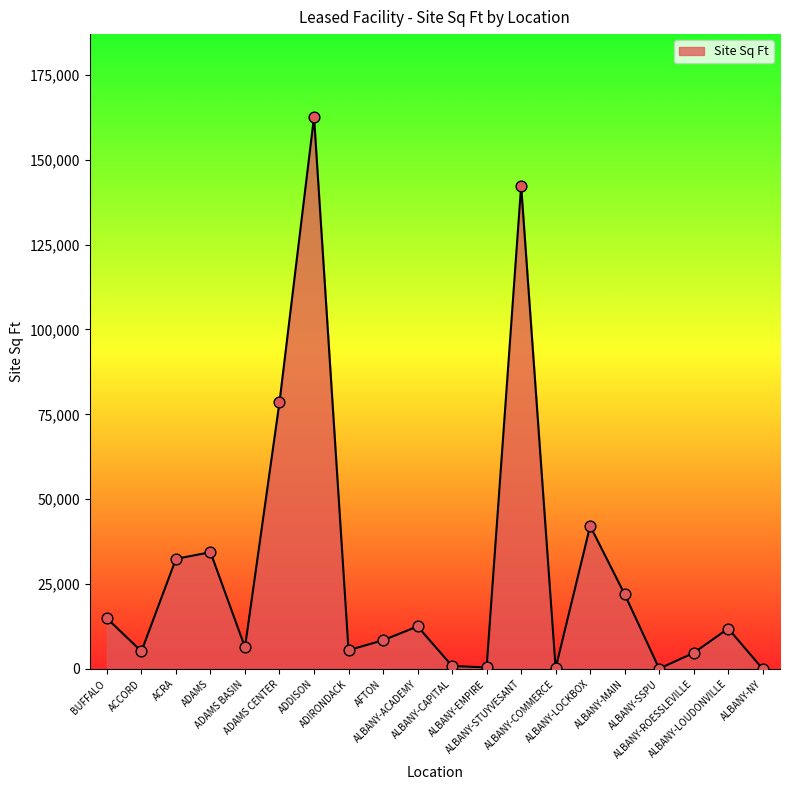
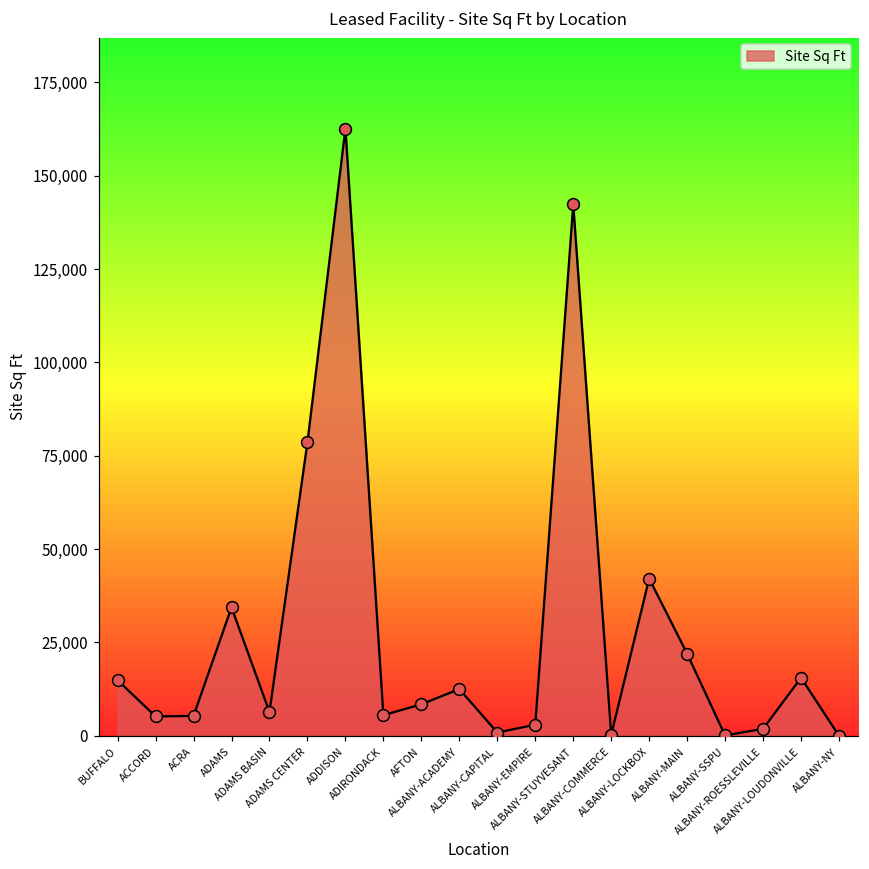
ACRA: 32,000 -> 5,000
ALBANY-EMPIRE: 0 -> 3,000
ALBANY-ROESSLEVILLE: 5,000 -> 2,000
ALBANY-LOUDONVILLE: 12,000 -> 16,000
